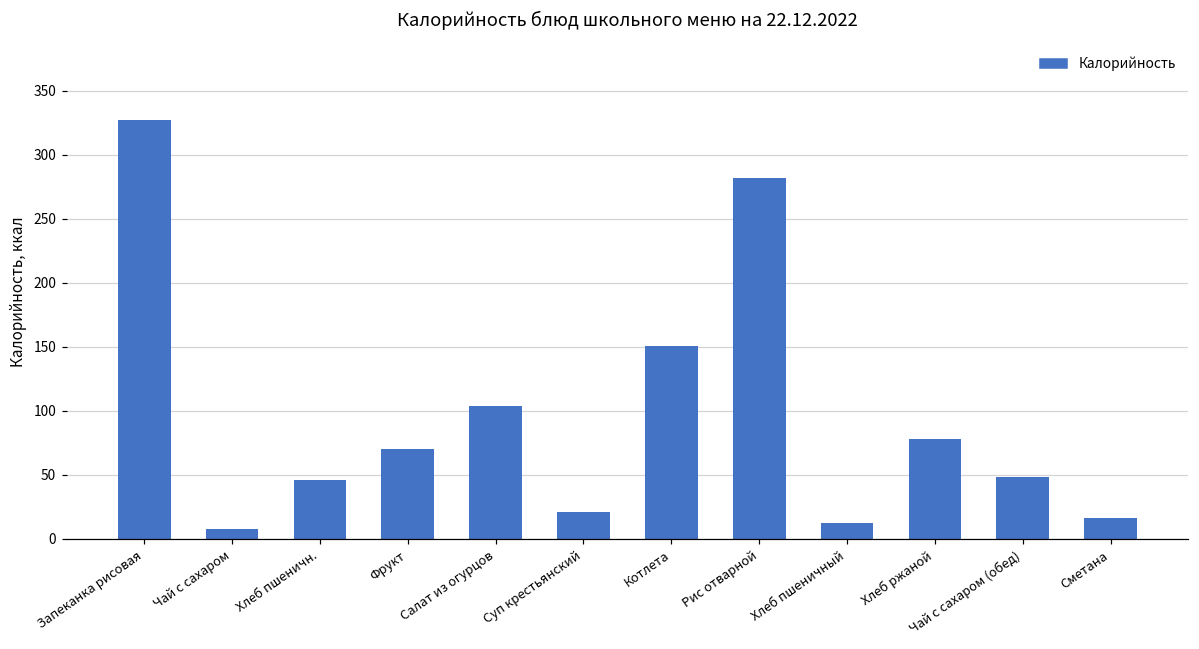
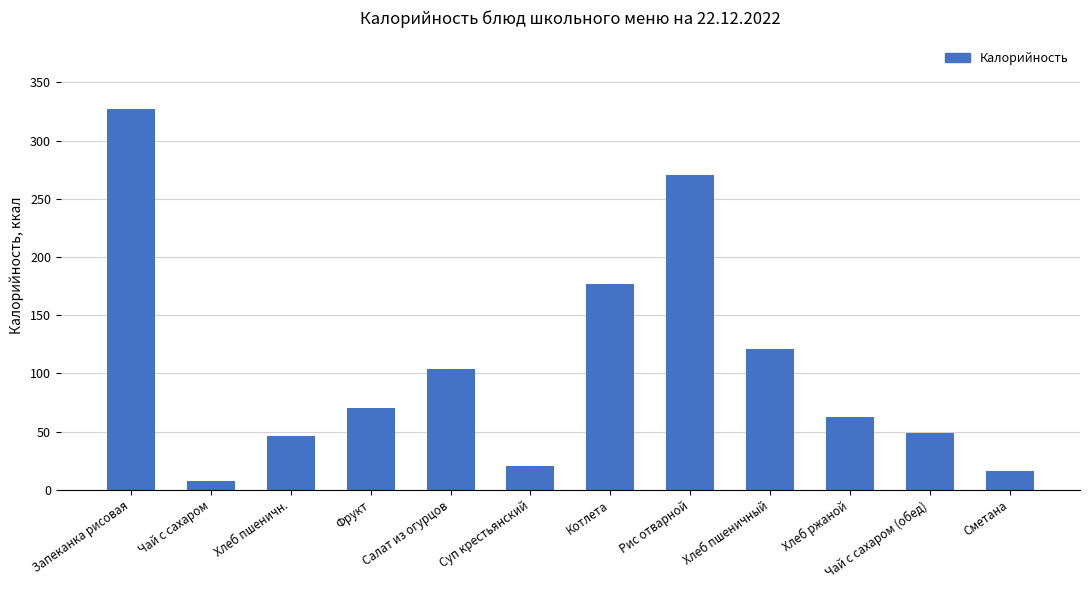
Котлета: 151 -> 177
Рис отварной: 282 -> 270
Хлеб пшеничный: 12 -> 121
Хлеб ржаной: 78 -> 62
